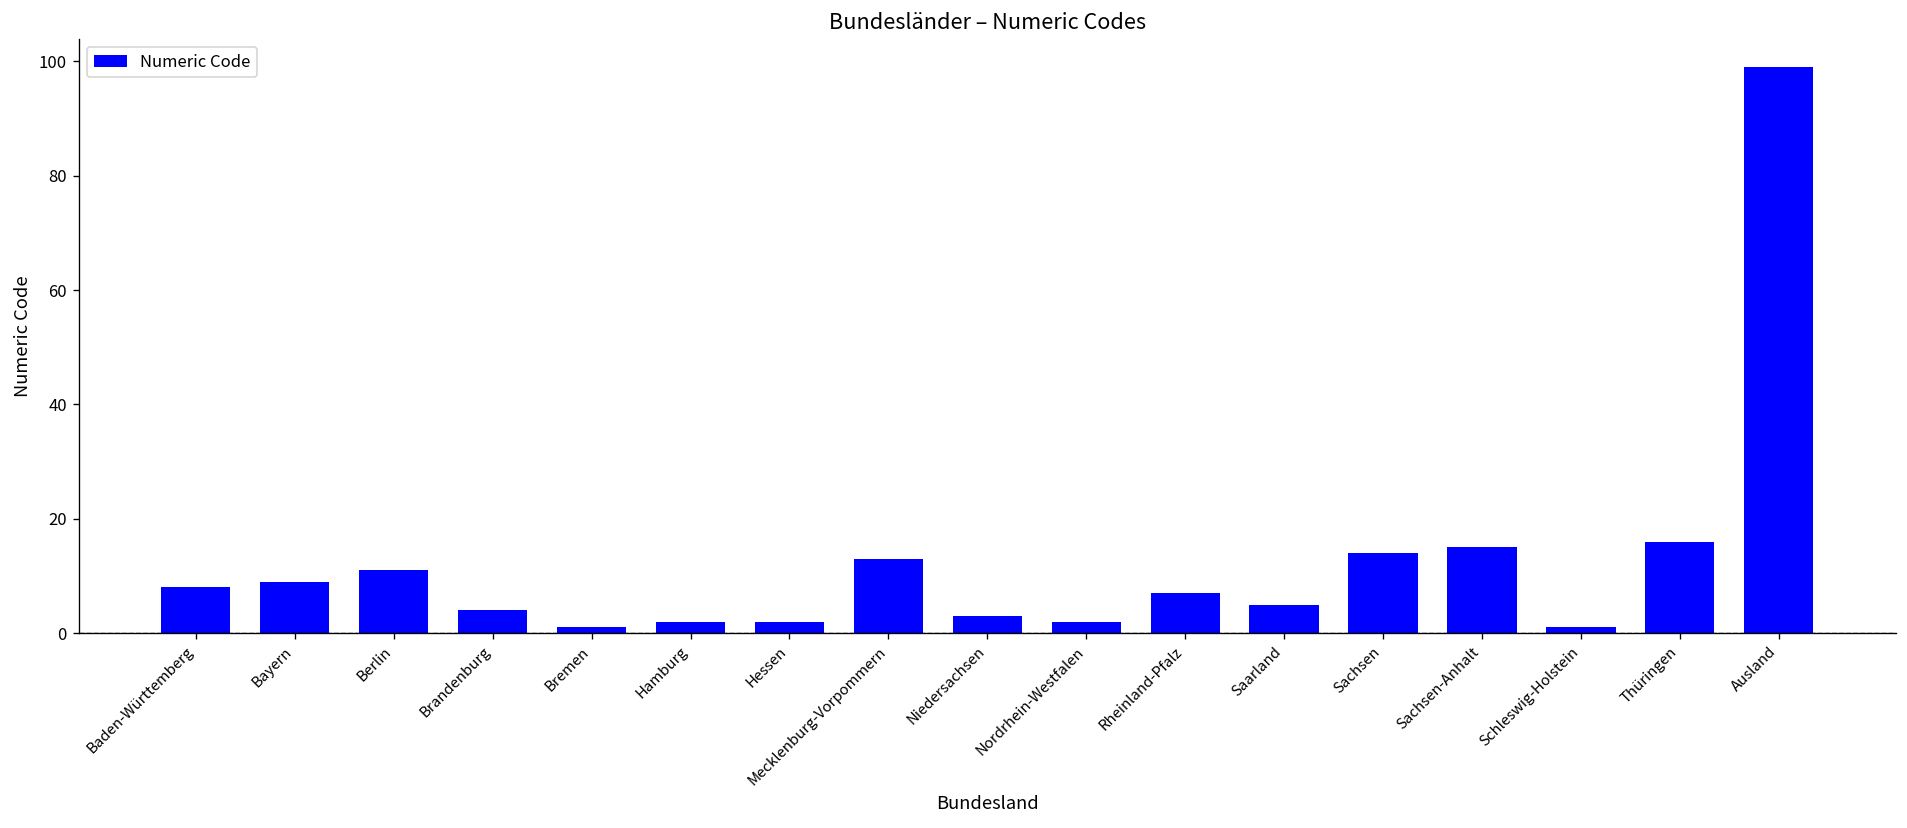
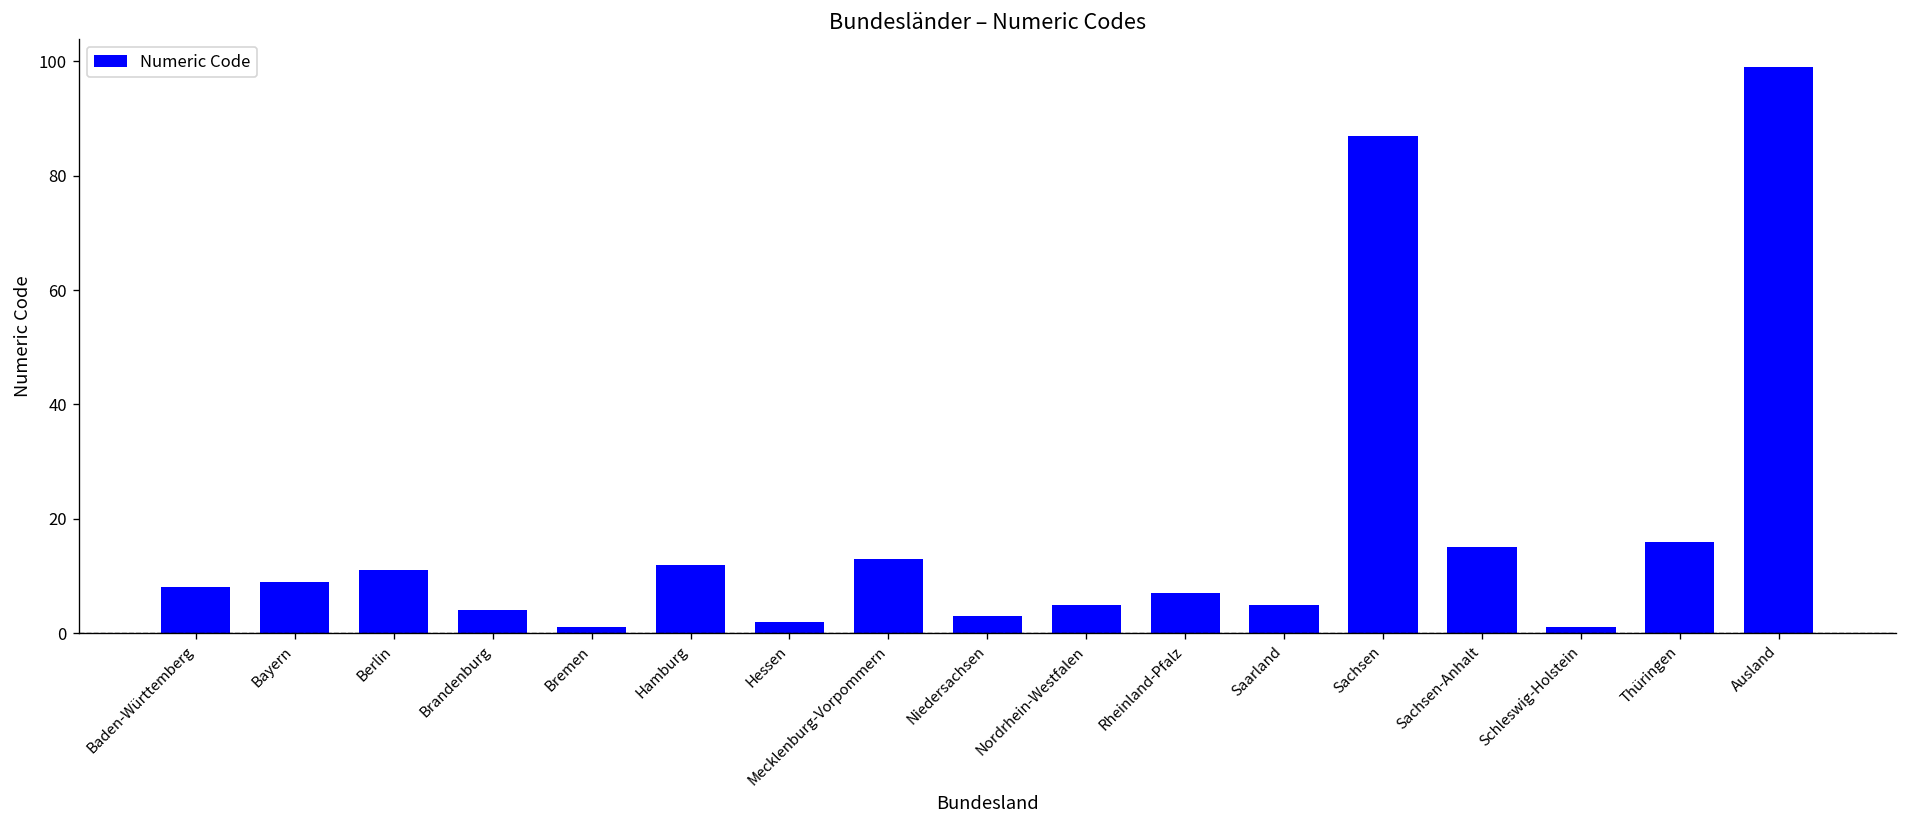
Hamburg: 2 -> 12
Nordrhein-Westfalen: 2 -> 5
Sachsen: 14 -> 87
